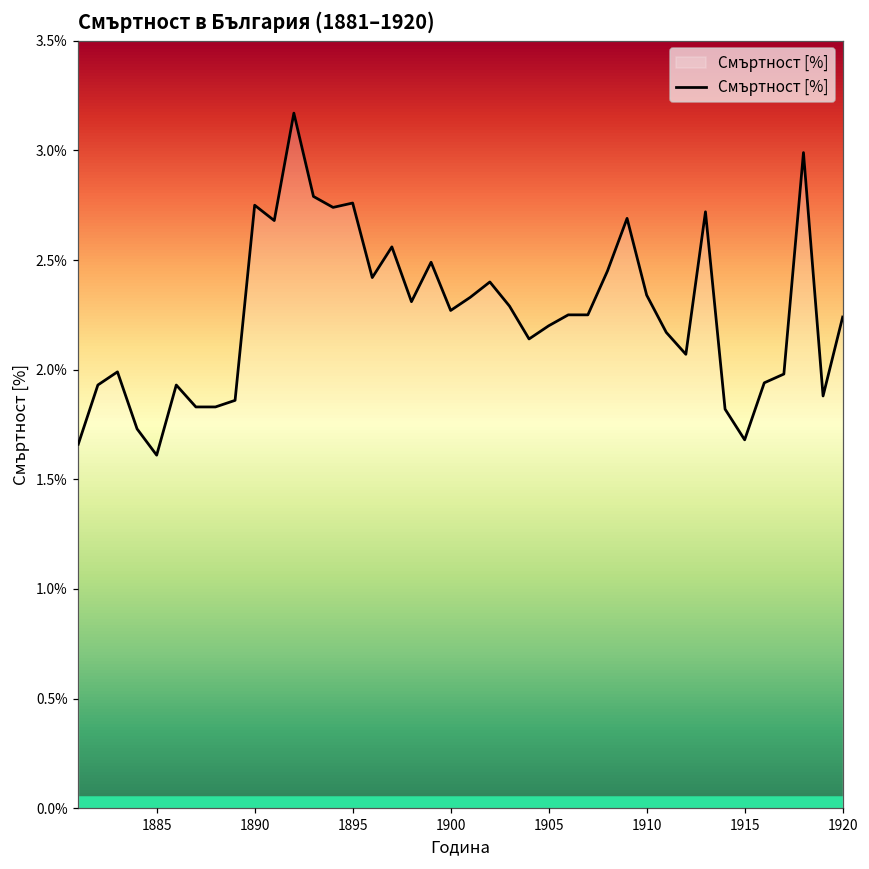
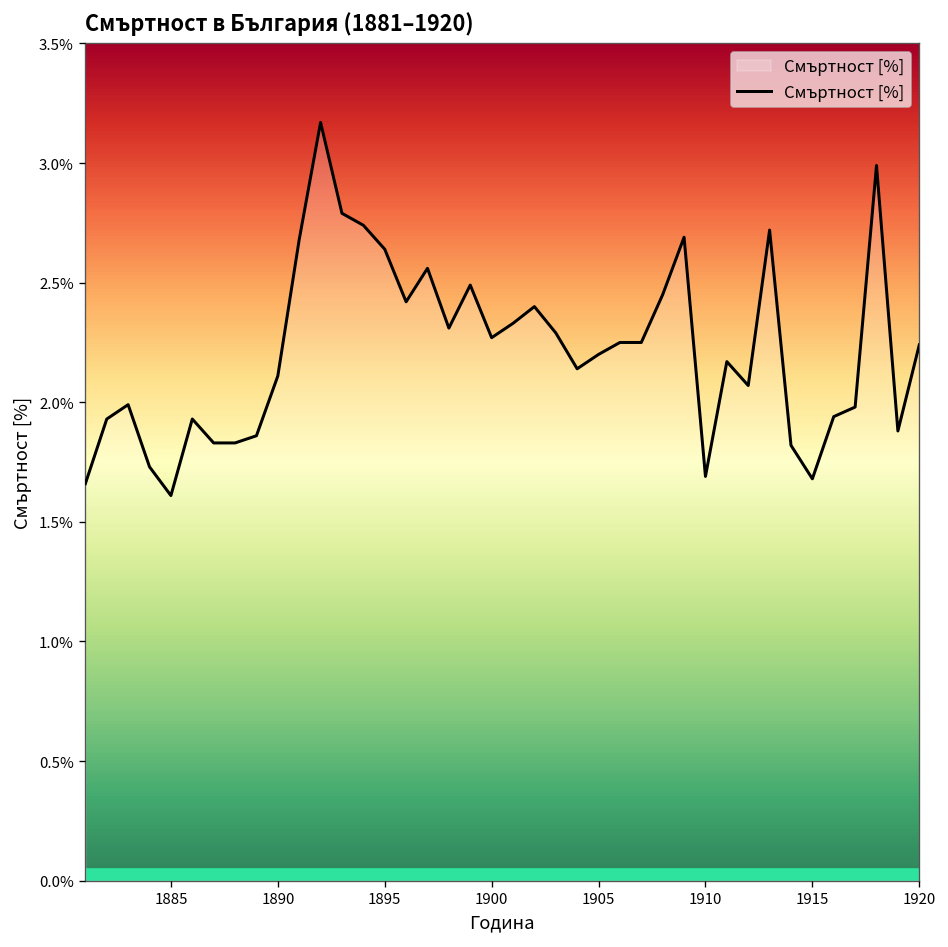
1890: 2.75% -> 2.11%
1895: 2.76% -> 2.64%
1910: 2.34% -> 1.69%
